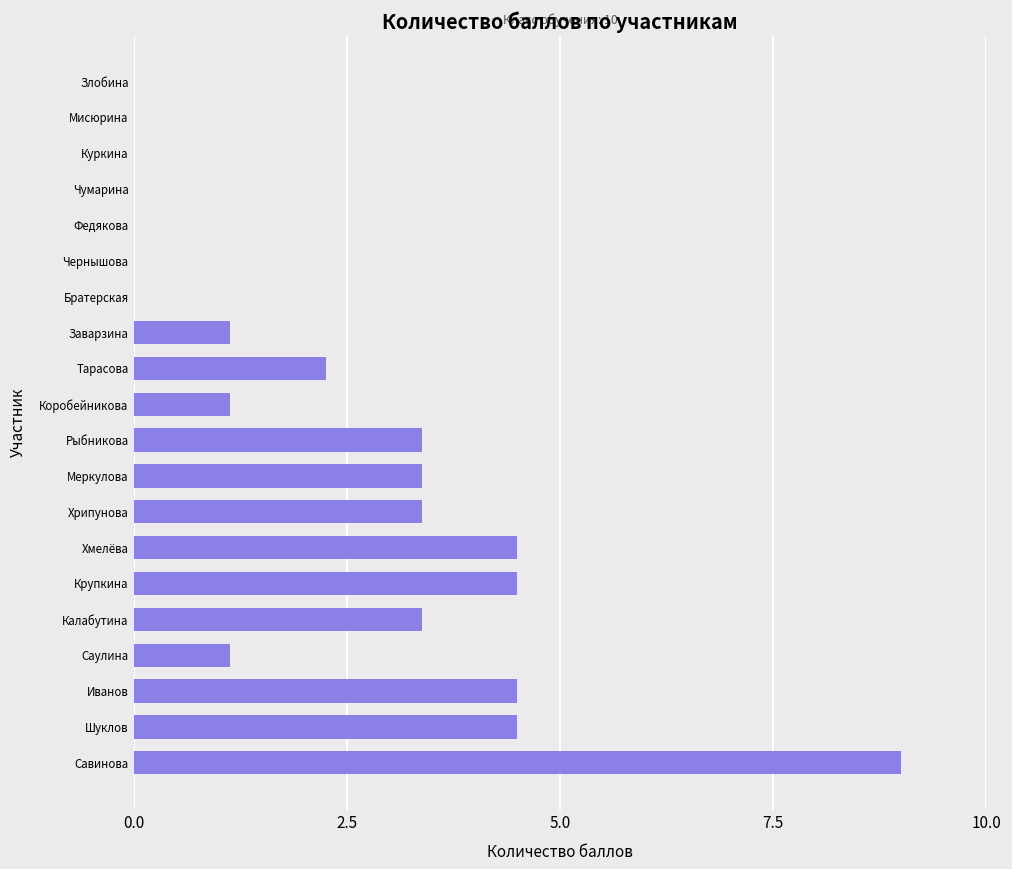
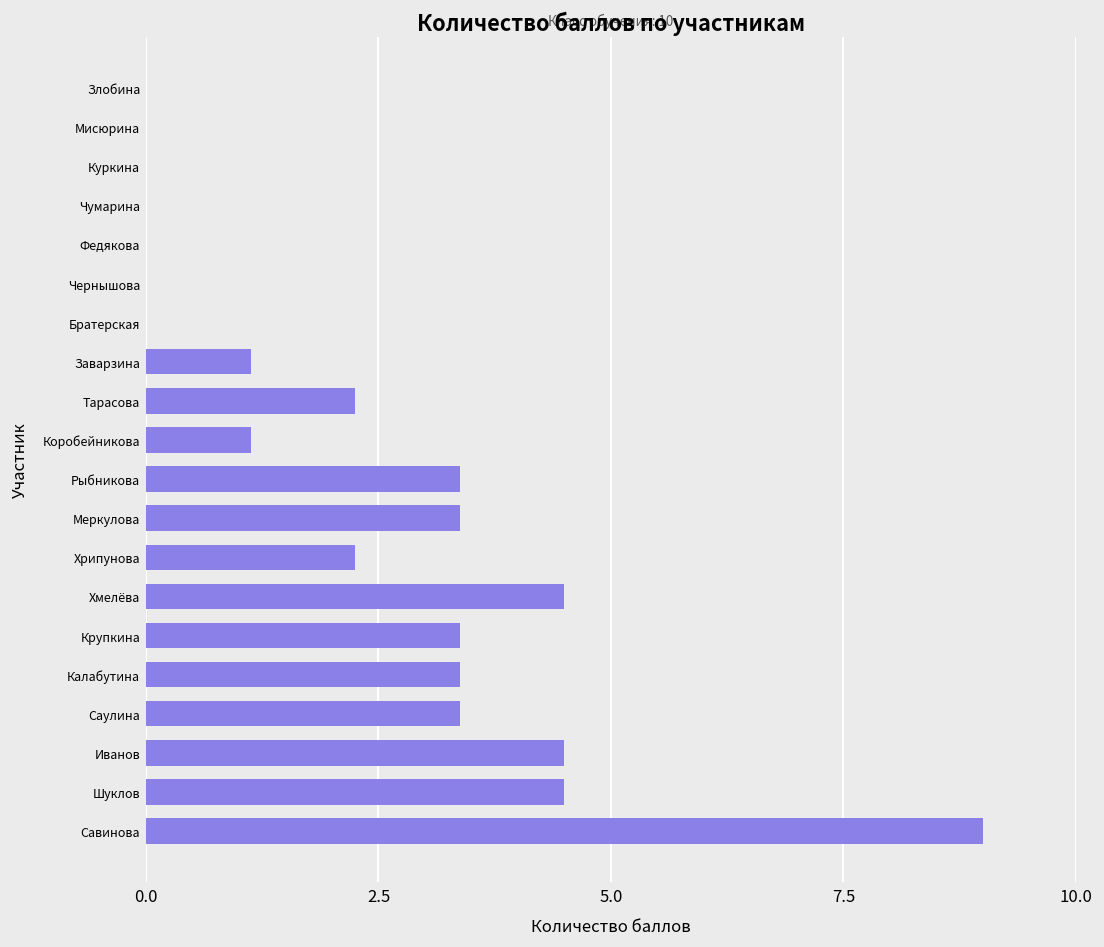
Хрипунова: 3.4 -> 2.3
Крупкина: 4.5 -> 3.4
Саулина: 1.1 -> 3.4
